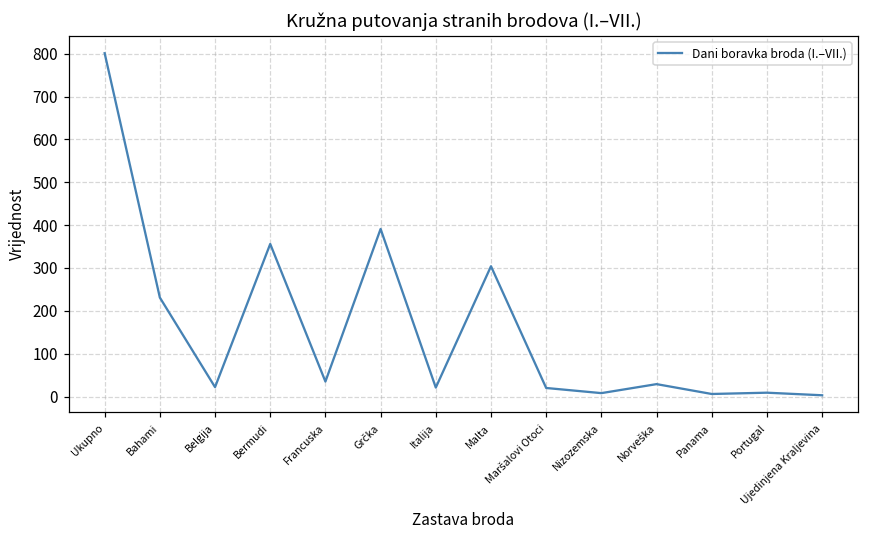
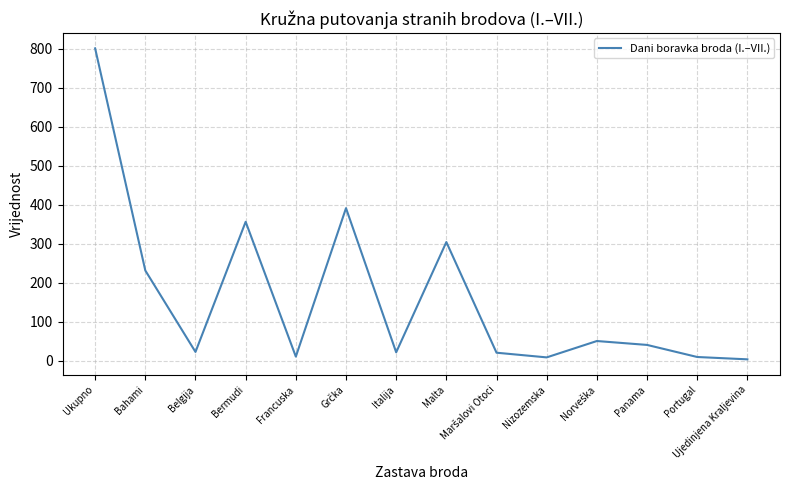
Francuska: 40 -> 10
Norveška: 30 -> 50
Panama: 10 -> 40
